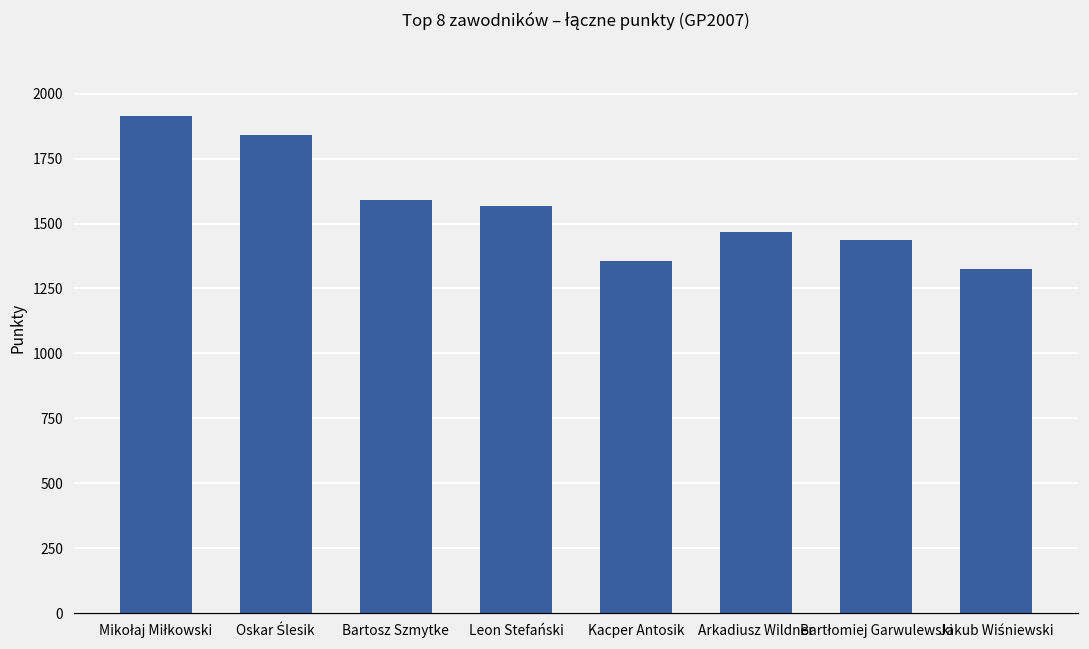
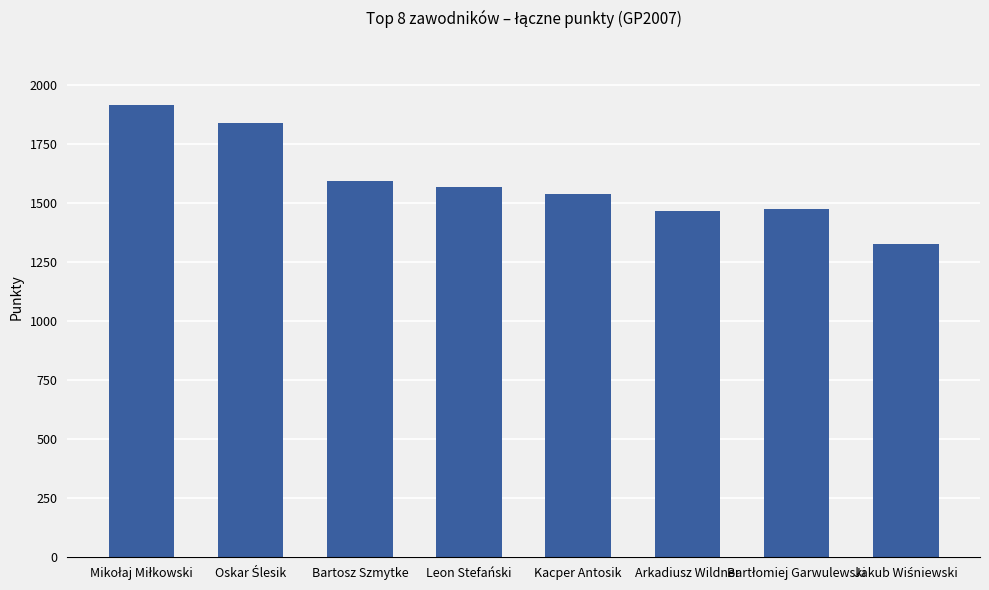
Kacper Antosik: 1360 -> 1540
Bartłomiej Garwulewski: 1440 -> 1480
